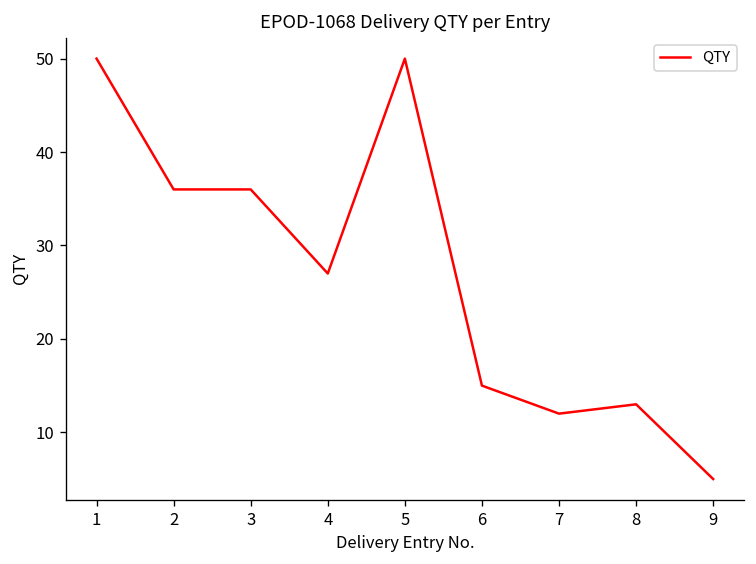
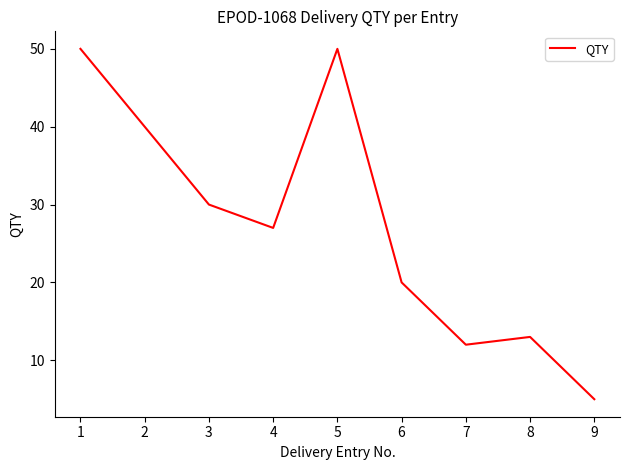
2: 36 -> 40
3: 36 -> 30
6: 15 -> 20
